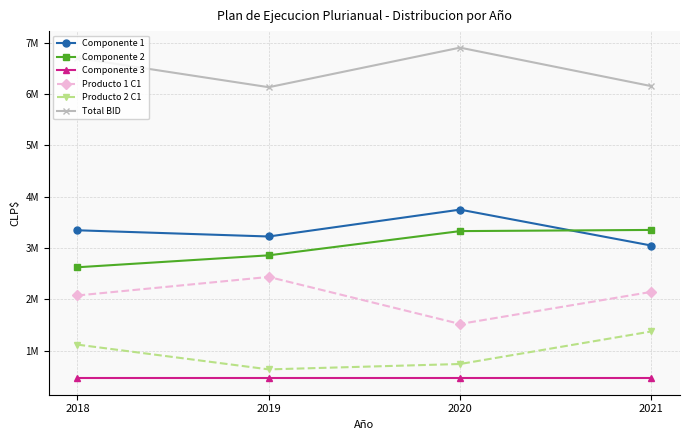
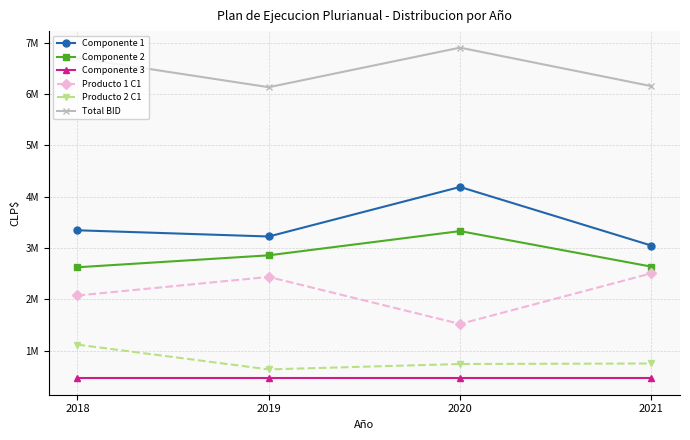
Componente 1, 2020: 3700000 -> 4200000
Componente 2, 2021: 3400000 -> 2600000
Producto 1 C1, 2021: 2100000 -> 2500000
Producto 2 C1, 2021: 1400000 -> 800000
